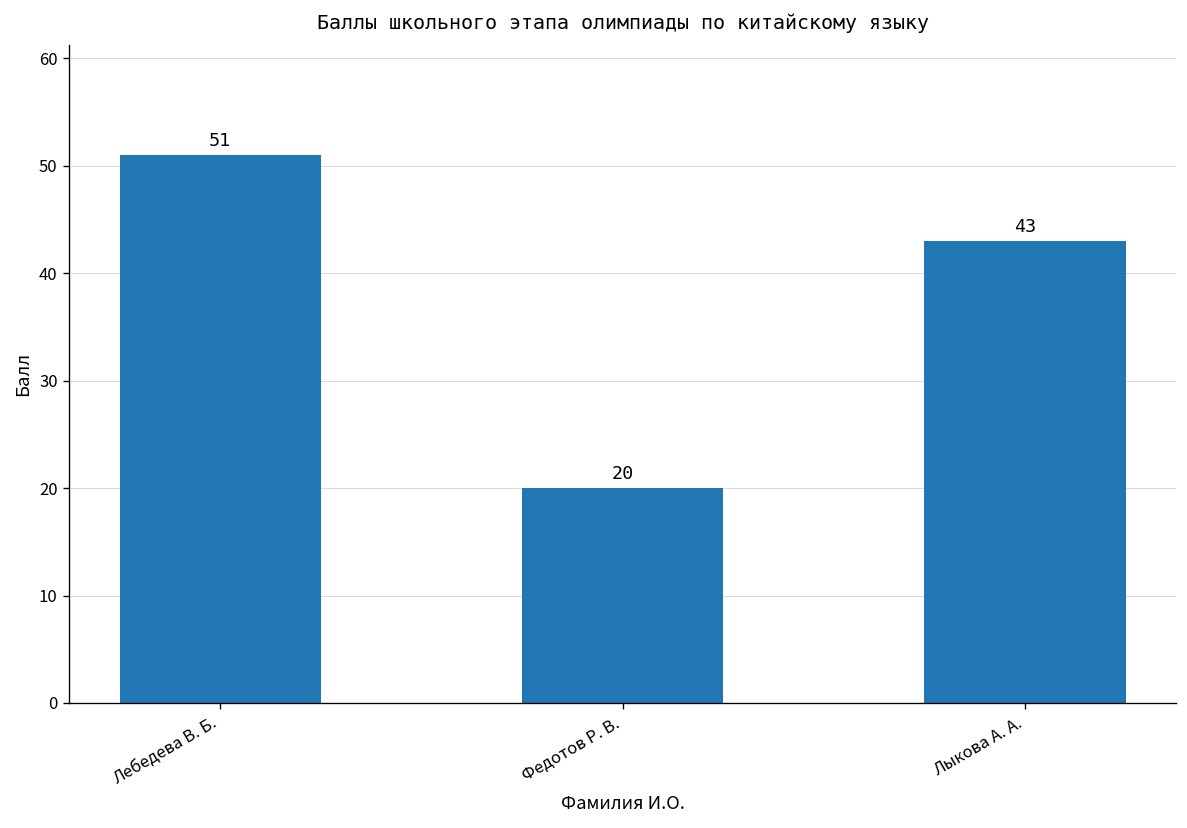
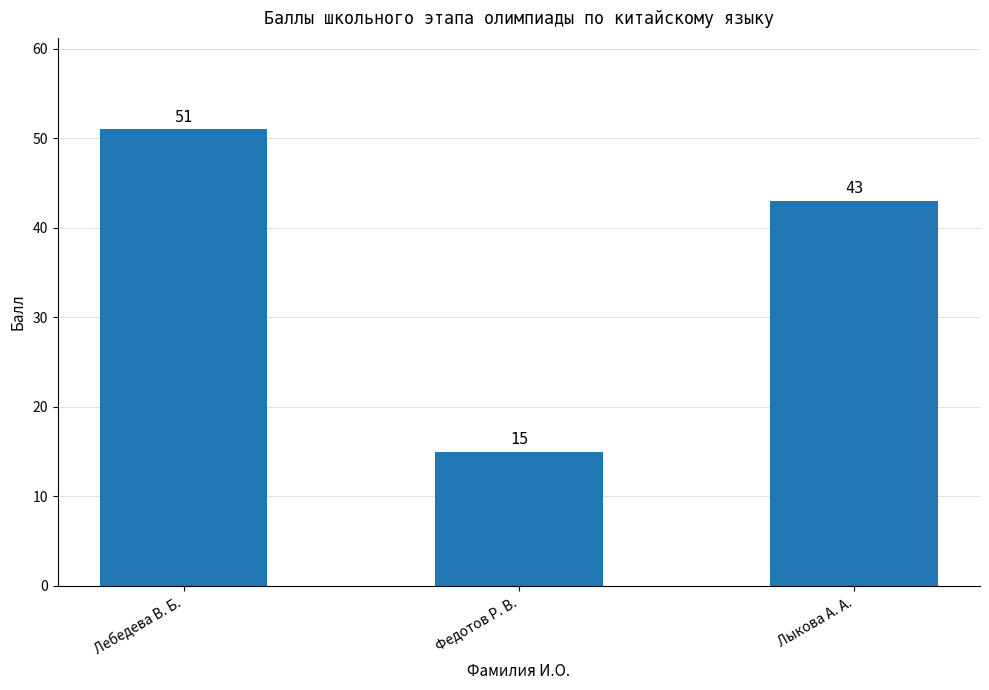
Федотов Р. В.: 20 -> 15
